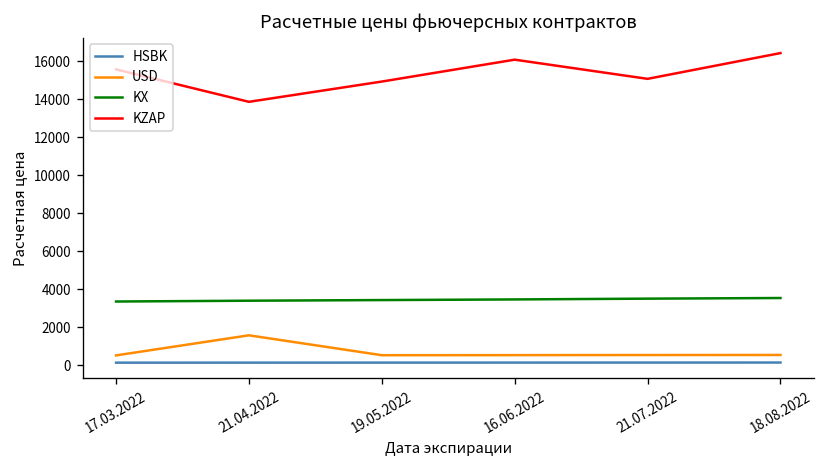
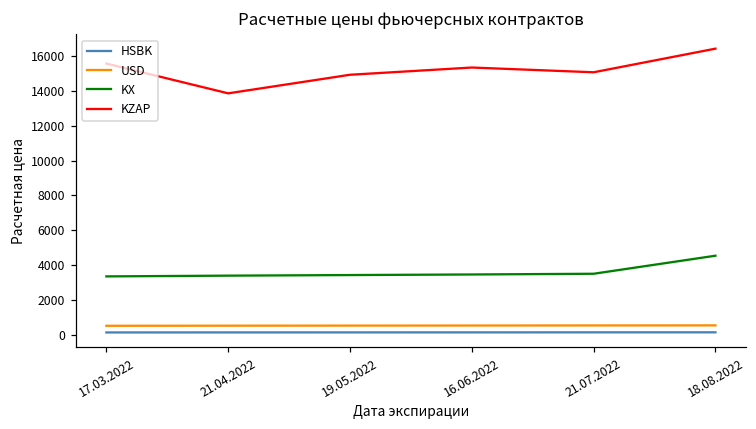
USD, 21.04.2022: 1600 -> 500
KZAP, 16.06.2022: 16100 -> 15400
KX, 18.08.2022: 3500 -> 4500
